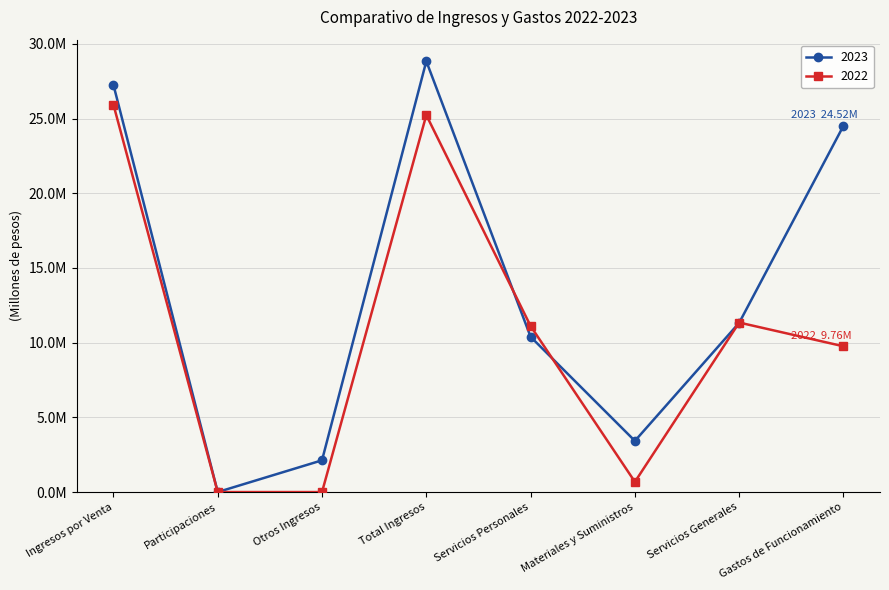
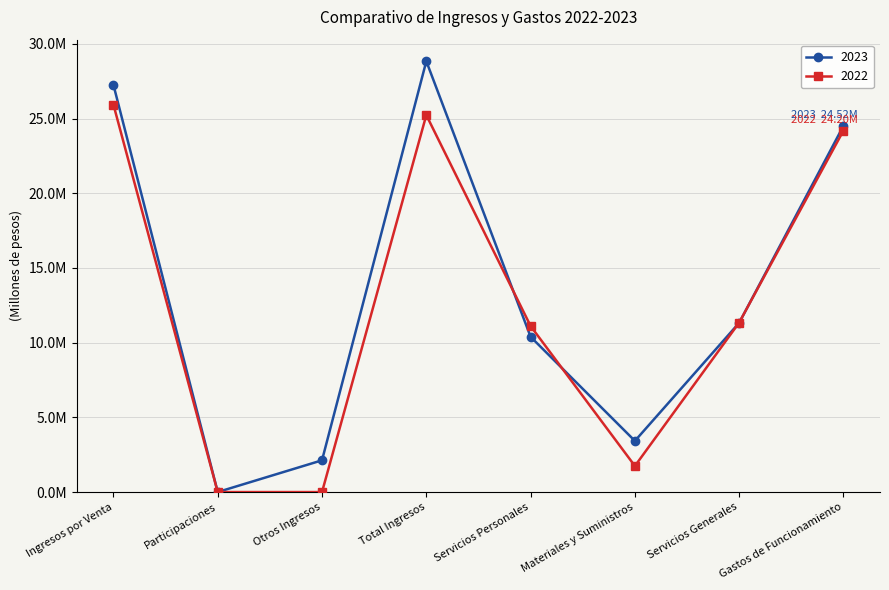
2022, Materiales y Suministros: 700000 -> 1700000
2022, Gastos de Funcionamiento: 9.76M -> 24.20M
